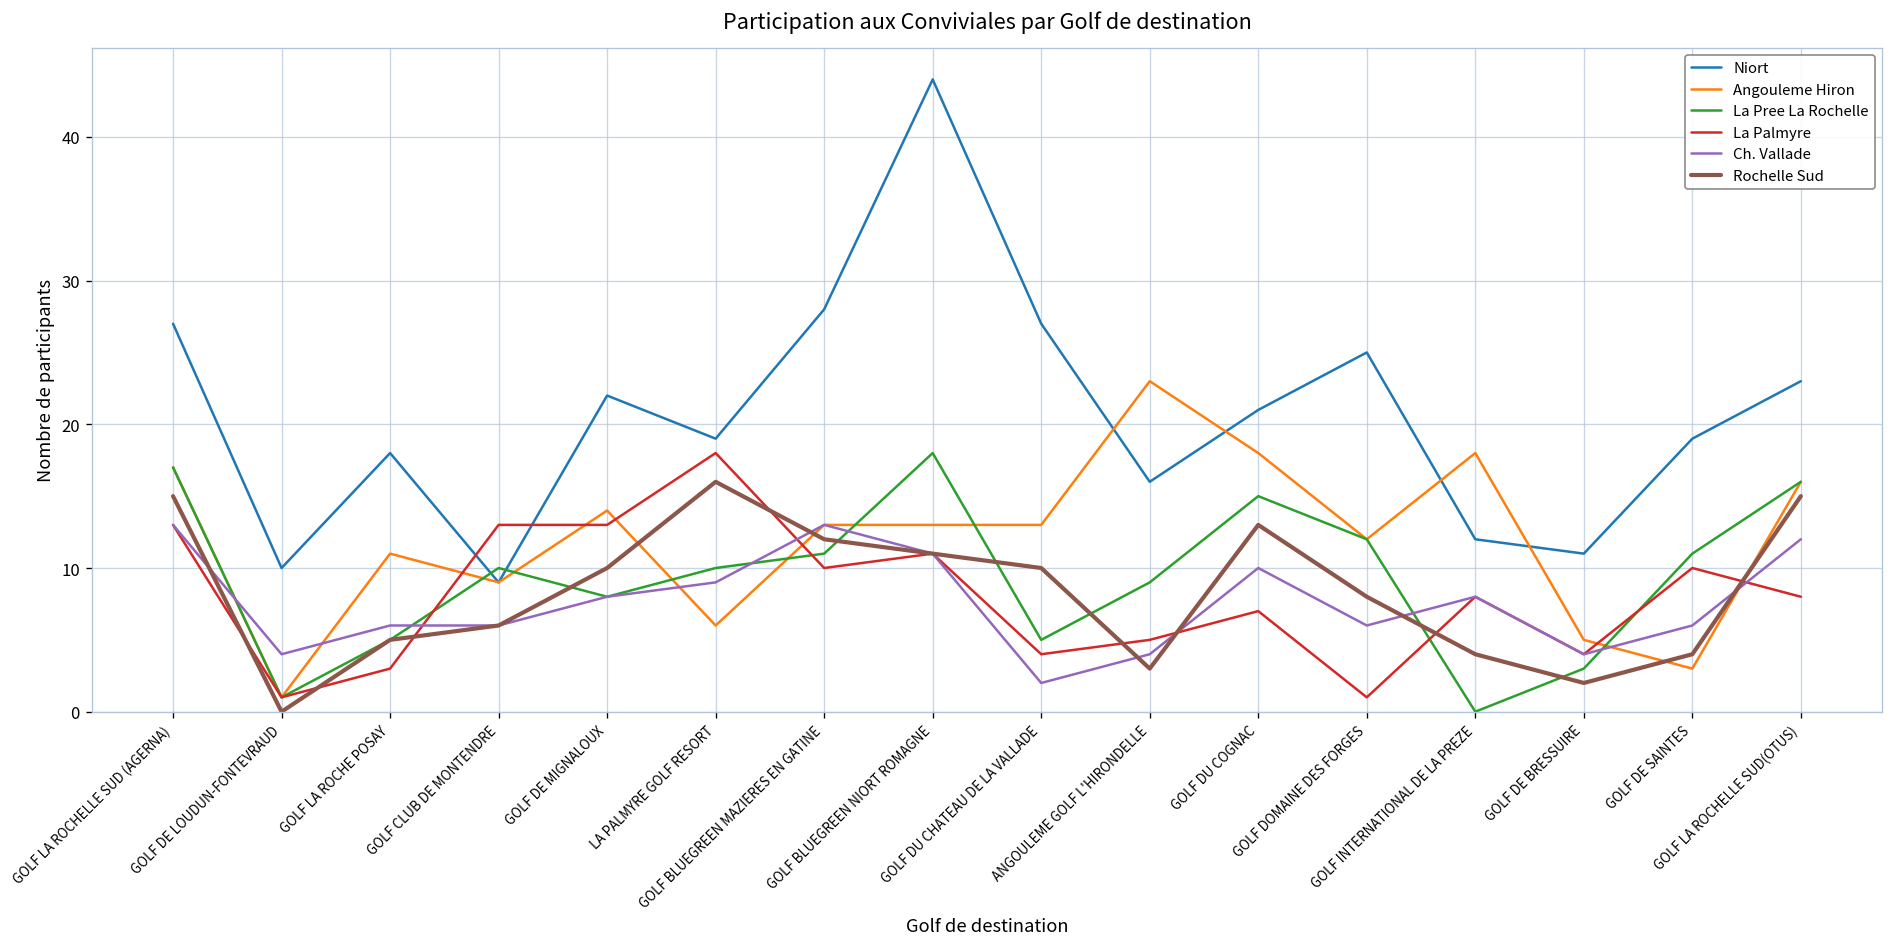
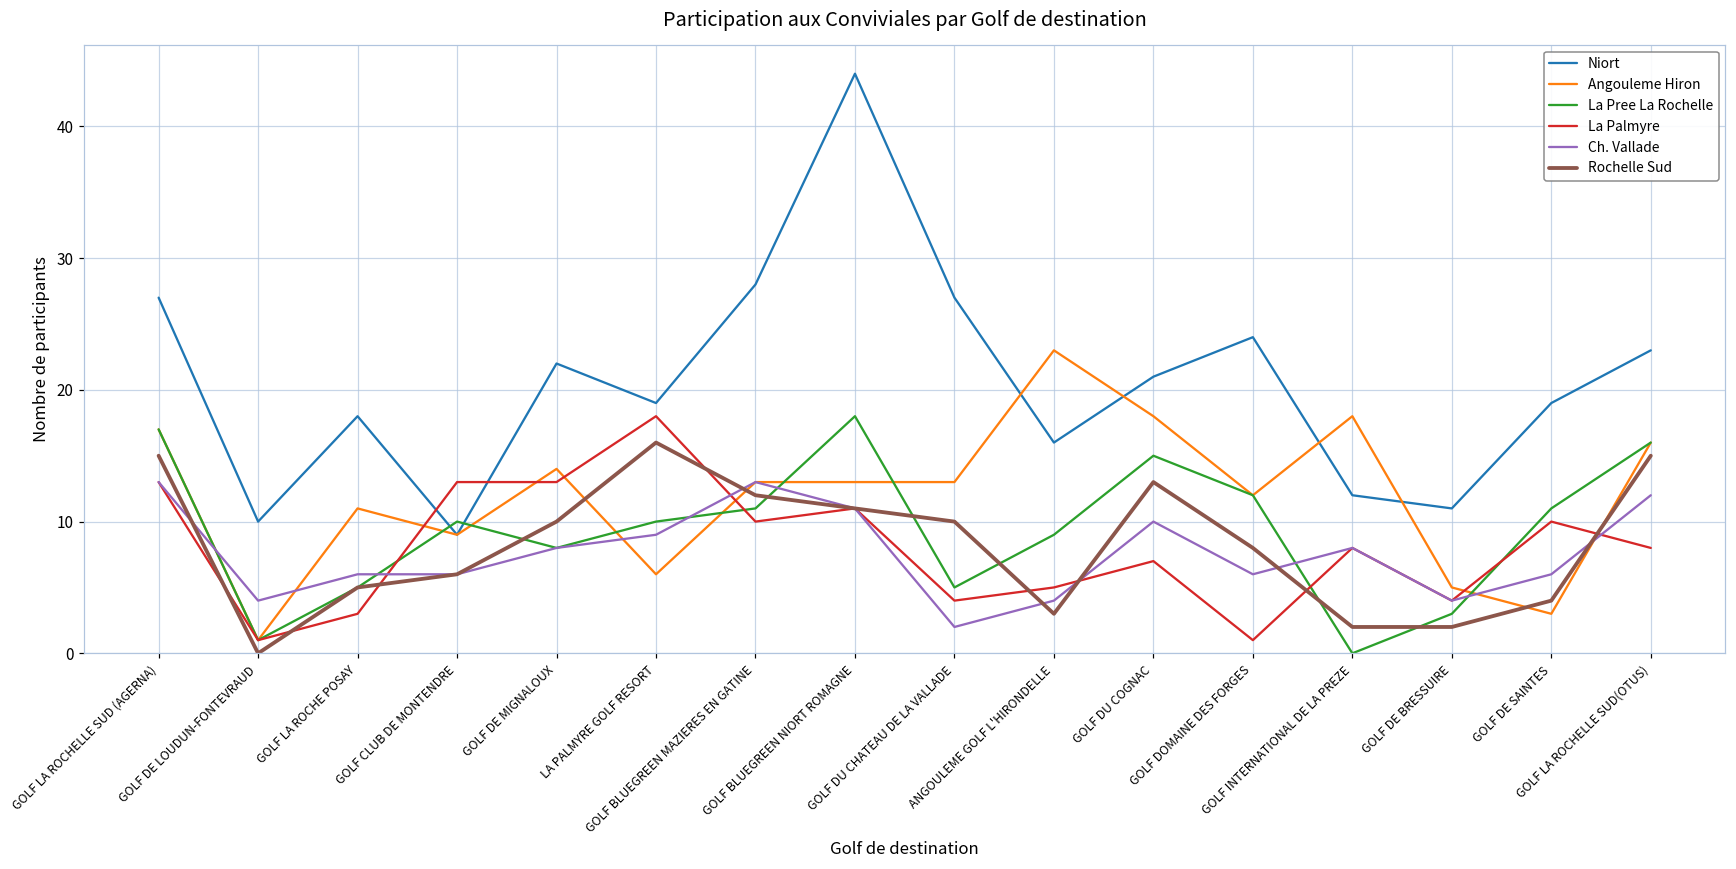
Niort, GOLF DOMAINE DES FORGES: 25 -> 24
Rochelle Sud, GOLF INTERNATIONAL DE LA PREZE: 4 -> 2
